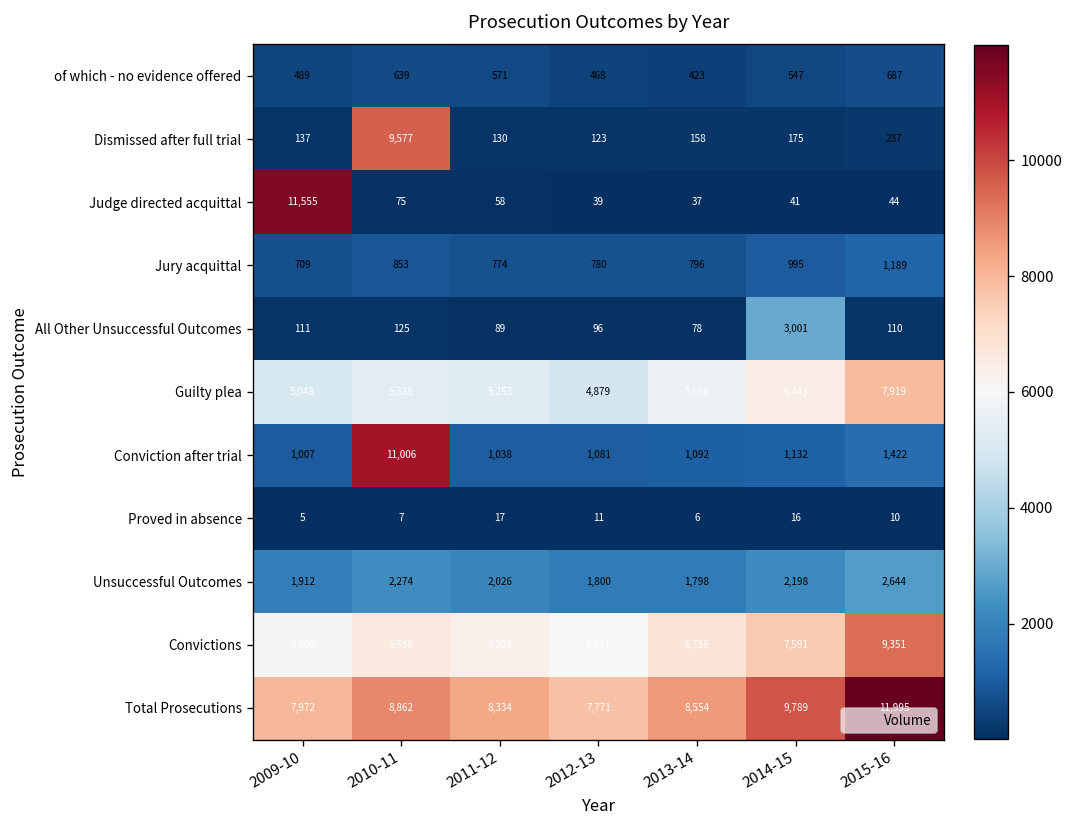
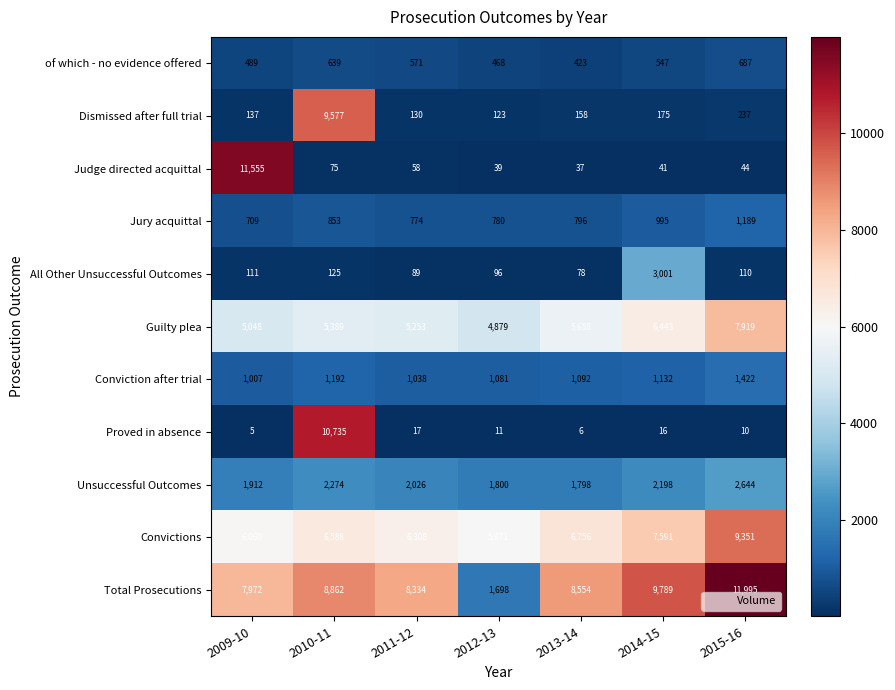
Conviction after trial, 2010-11: 11,006 -> 1,192
Proved in absence, 2010-11: 7 -> 10,735
Total Prosecutions, 2012-13: 7,771 -> 1,698
